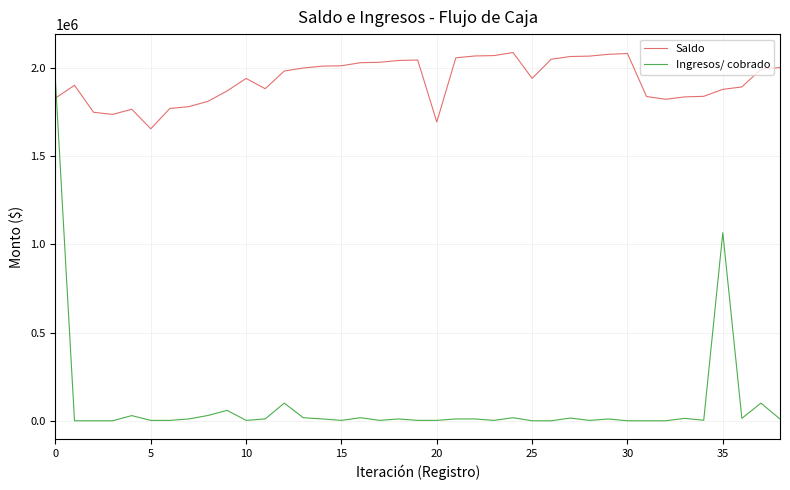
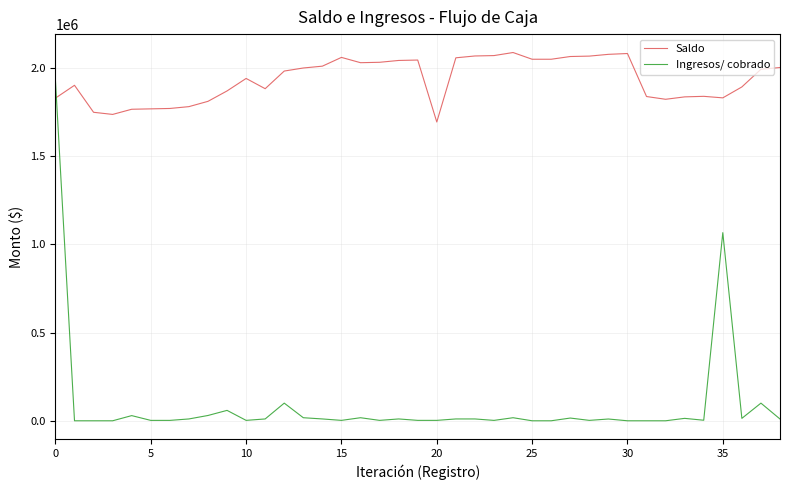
Saldo, 5: 1650000 -> 1770000
Saldo, 15: 2010000 -> 2060000
Saldo, 25: 1940000 -> 2050000
Saldo, 35: 1880000 -> 1830000
